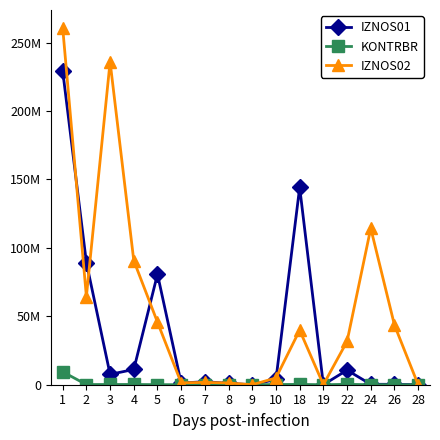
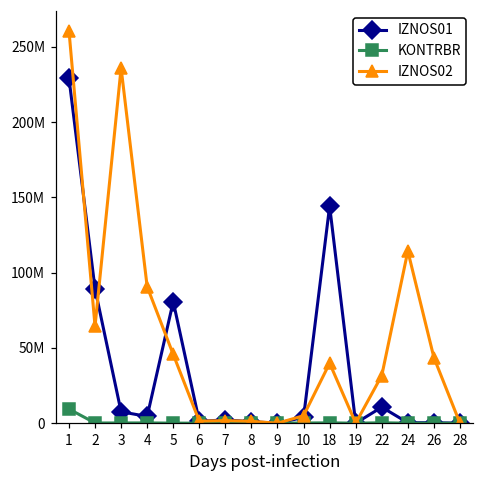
IZNOS01, 4: 11000000 -> 4000000
